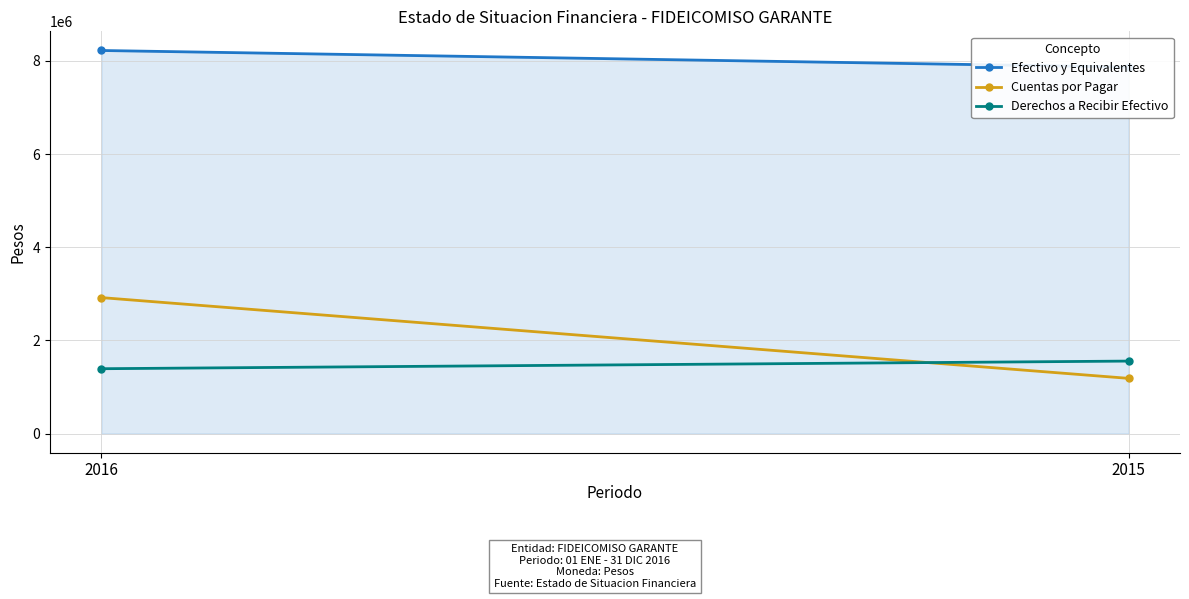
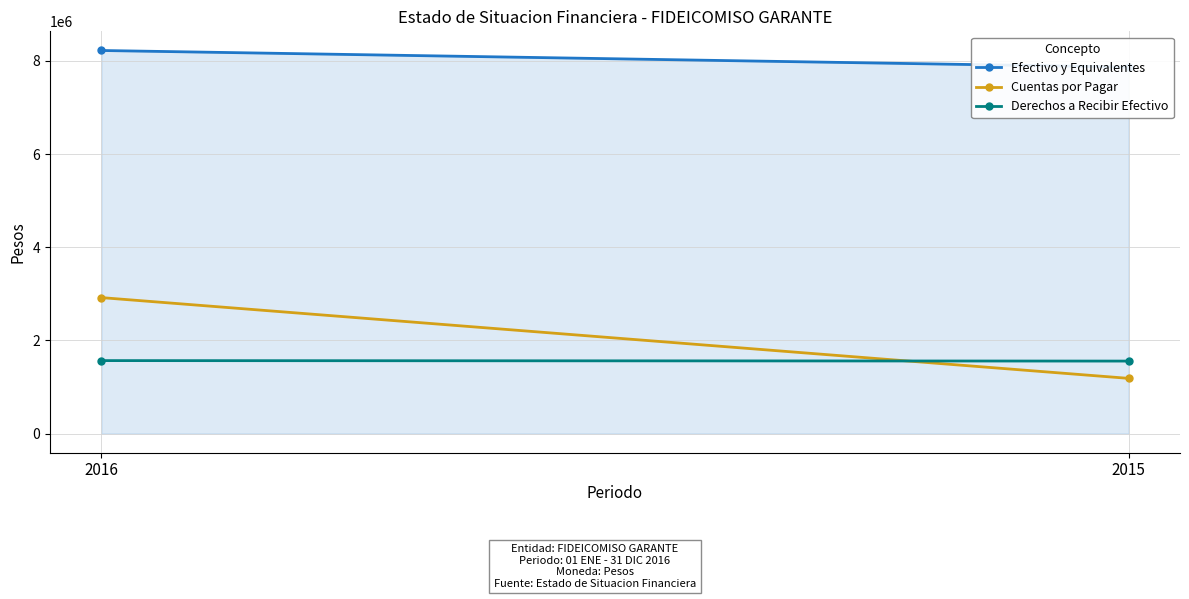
Derechos a Recibir Efectivo, 2016: 1400000 -> 1600000
